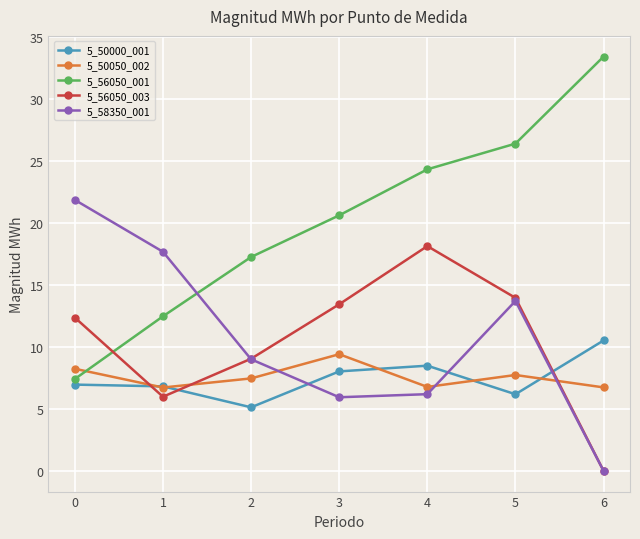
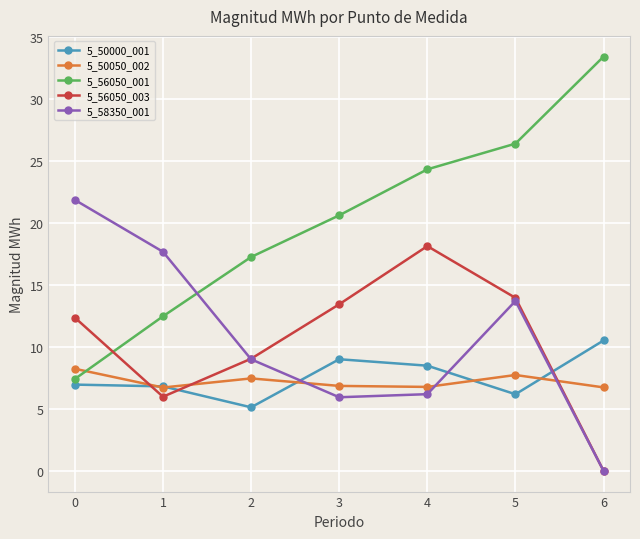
5_50000_001, 3: 8.0 -> 9.0
5_50050_002, 3: 9.4 -> 6.9
